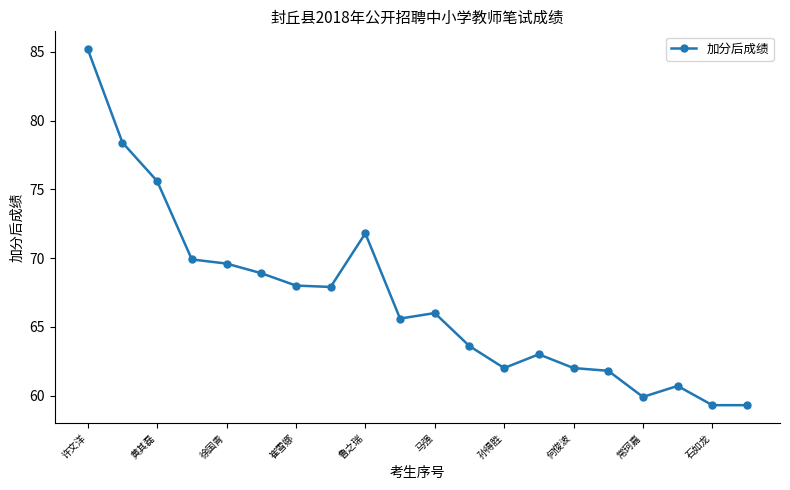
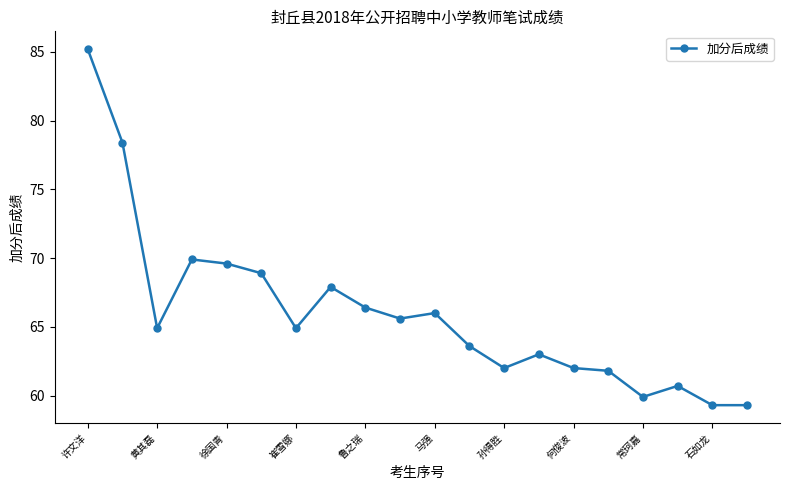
黄其磊: 75.6 -> 64.9
崔雪娜: 68.0 -> 64.9
鲁之瑞: 71.8 -> 66.4
